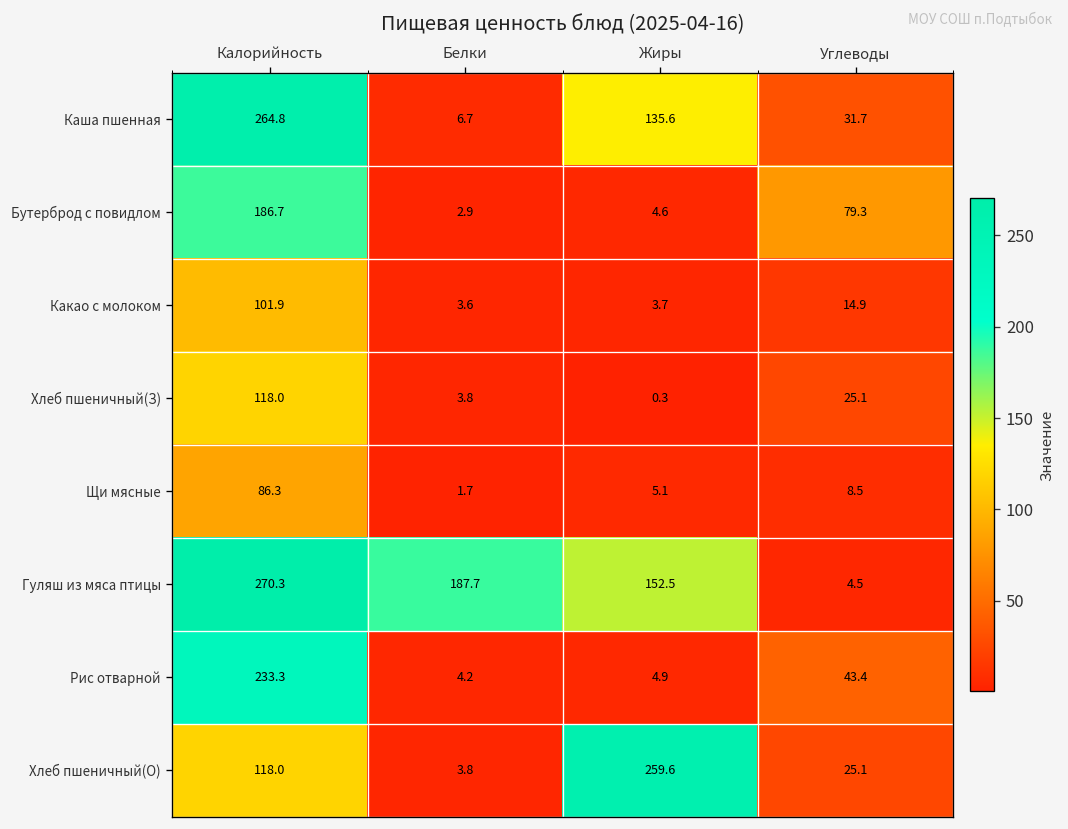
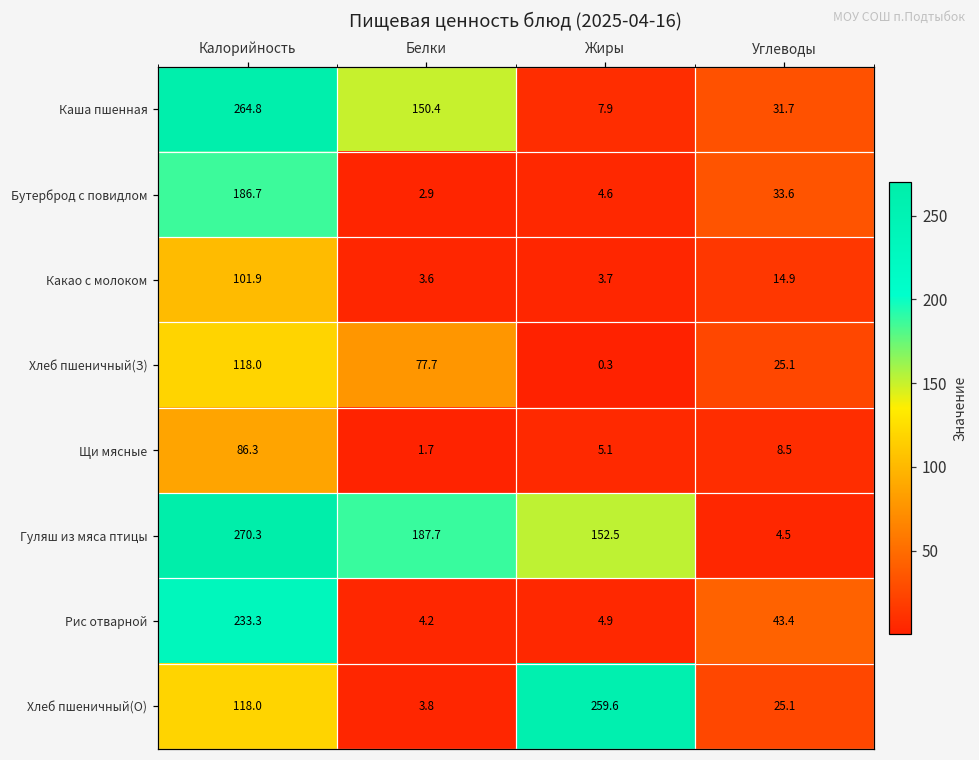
Каша пшенная, Белки: 6.7 -> 150.4
Каша пшенная, Жиры: 135.6 -> 7.9
Бутерброд с повидлом, Углеводы: 79.3 -> 33.6
Хлеб пшеничный(З), Белки: 3.8 -> 77.7
